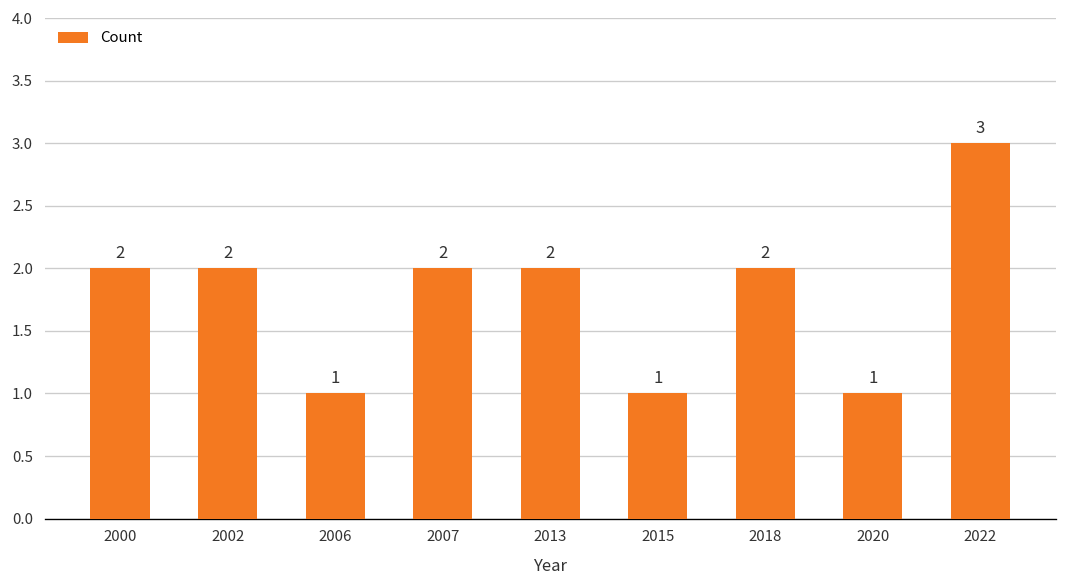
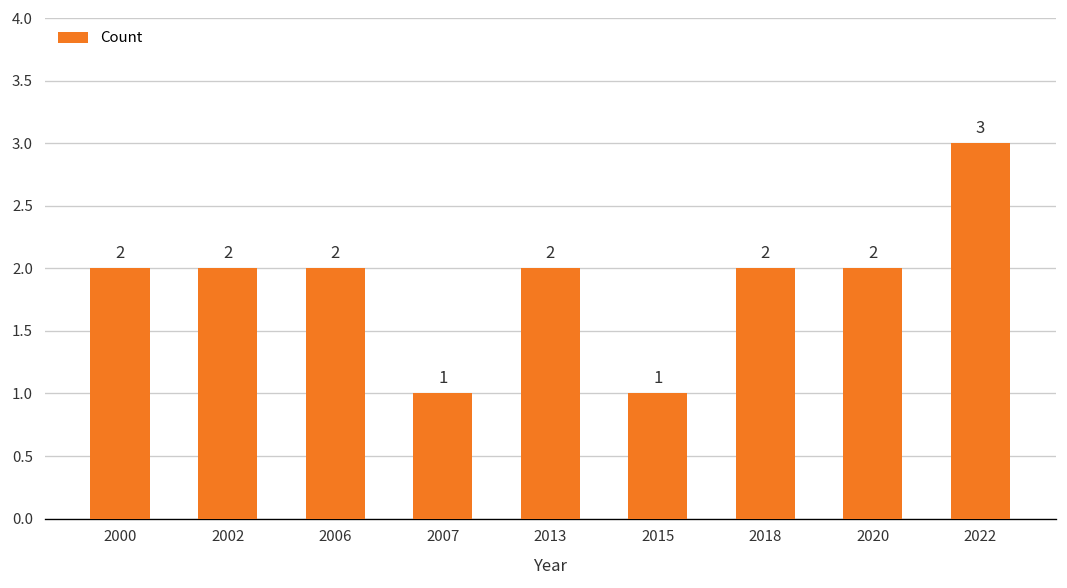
2006: 1 -> 2
2007: 2 -> 1
2020: 1 -> 2
